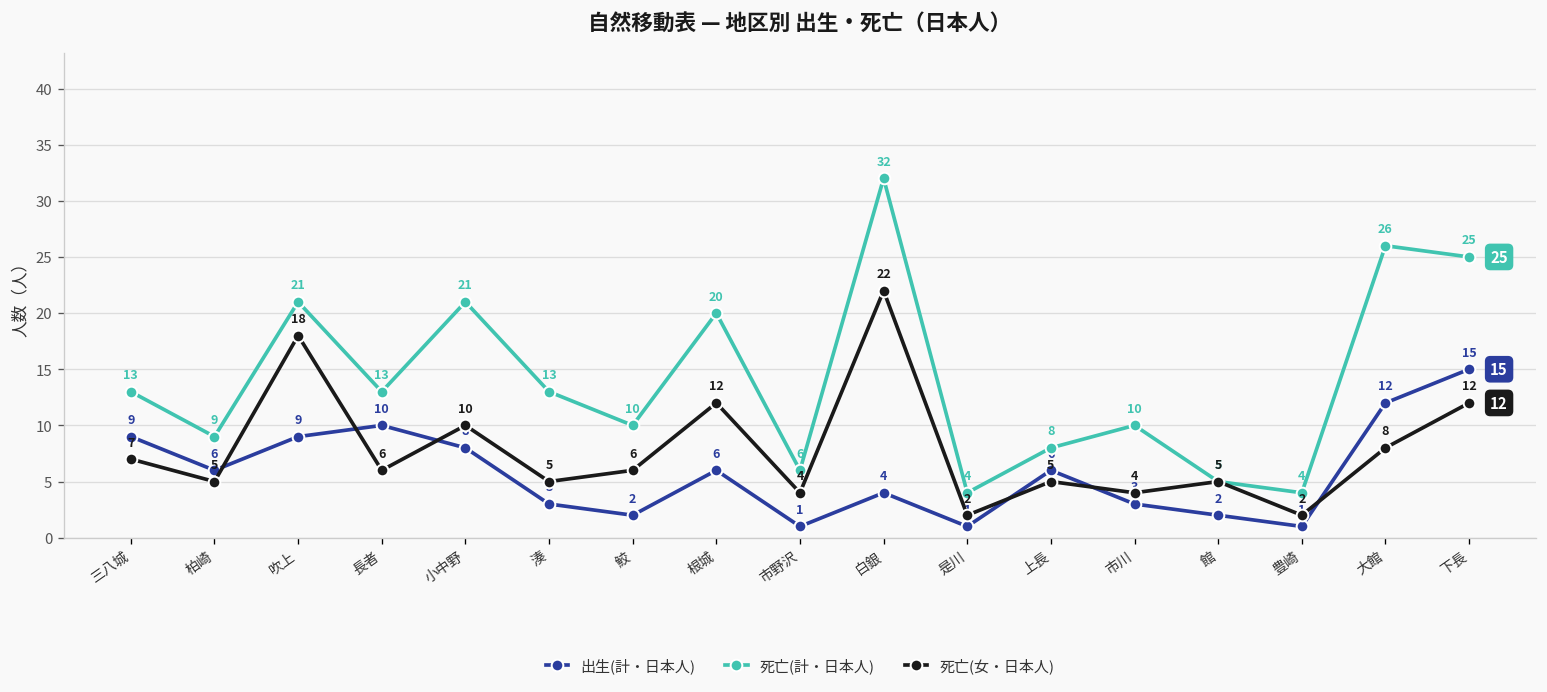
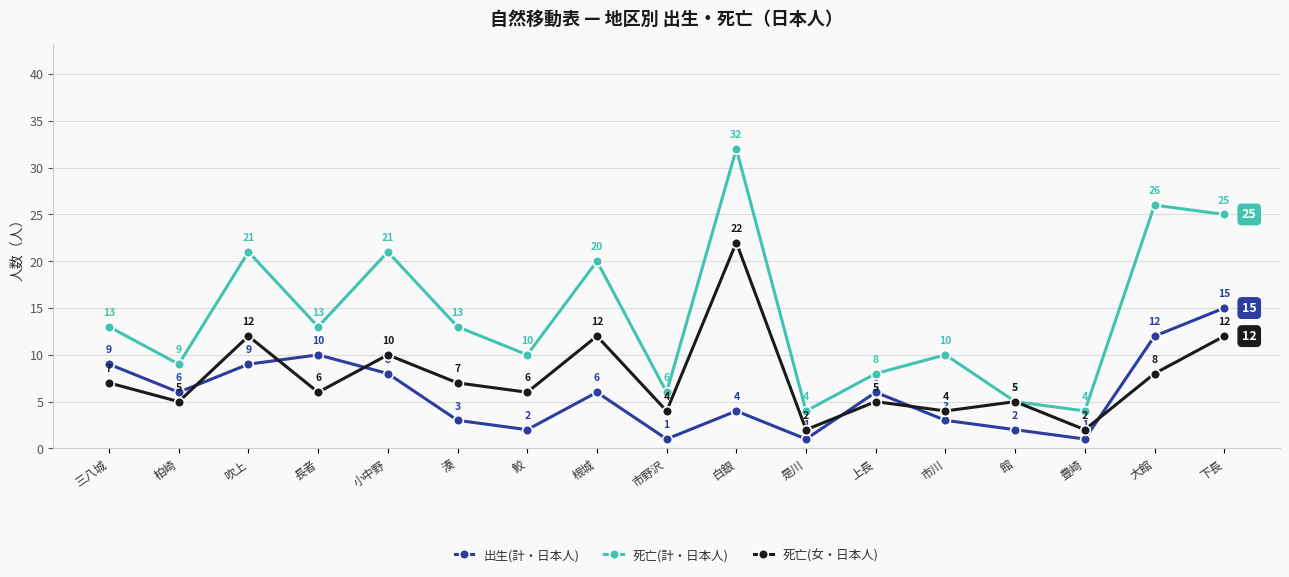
死亡(女・日本人), 吹上: 18 -> 12
死亡(女・日本人), 湊: 5 -> 7
